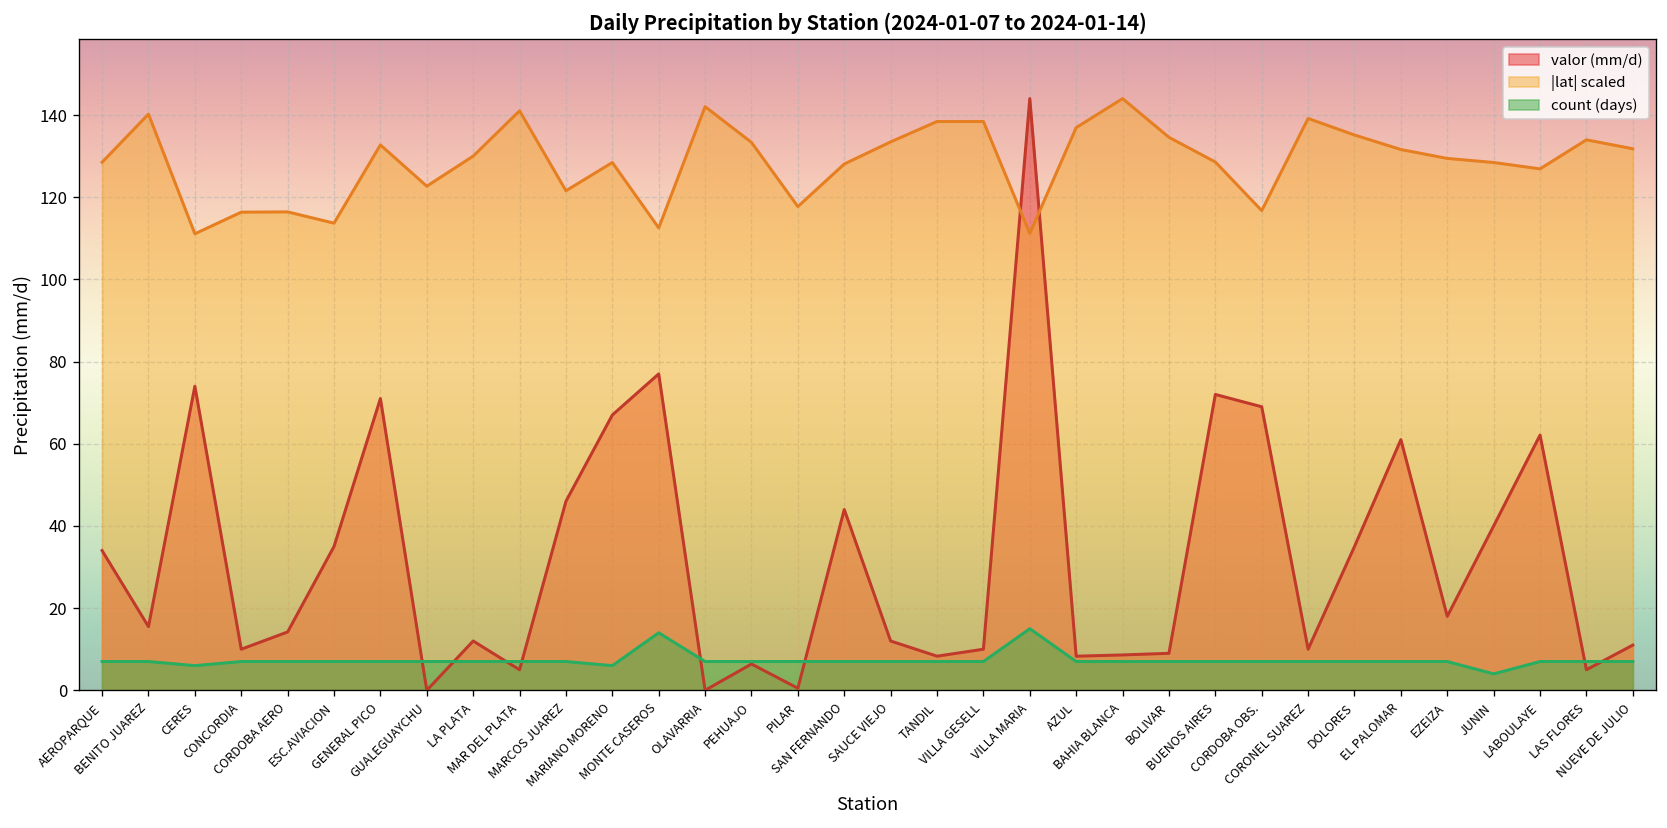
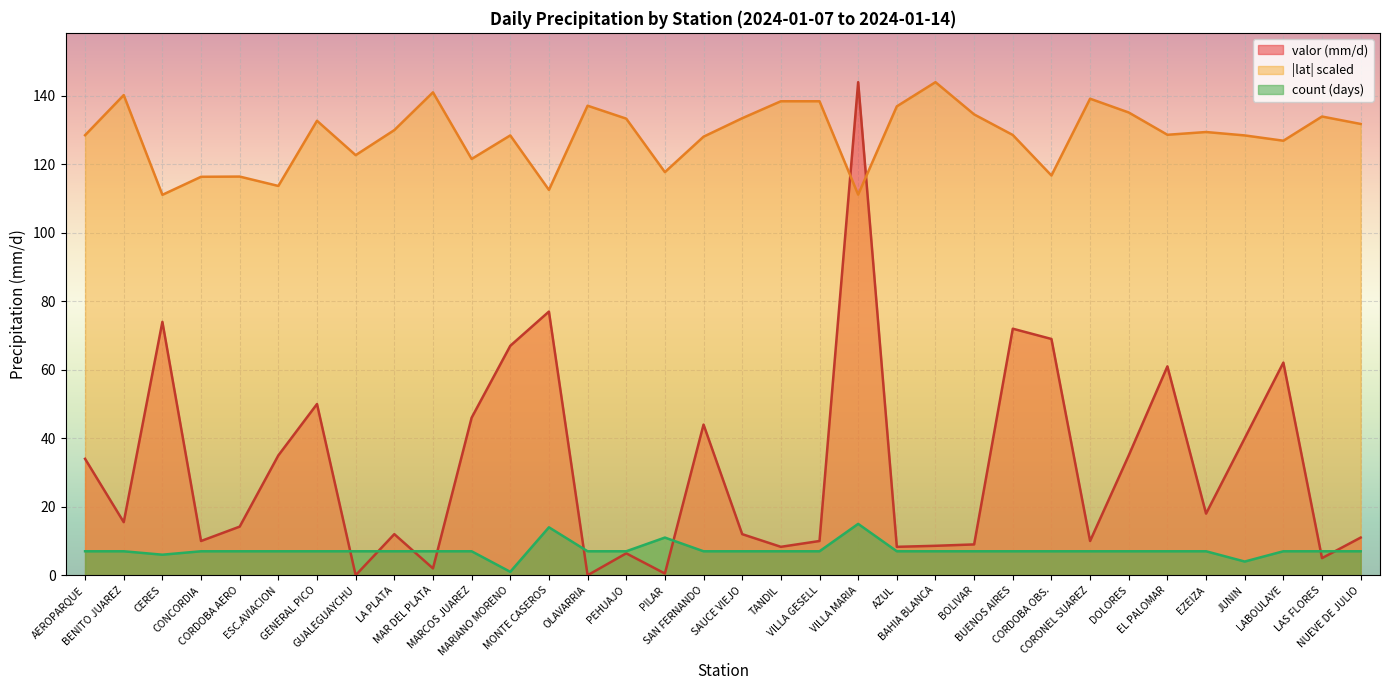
valor (mm/d), GENERAL PICO: 71 -> 50
valor (mm/d), MAR DEL PLATA: 5 -> 2
count (days), MARIANO MORENO: 6 -> 1
|lat| scaled, OLAVARRIA: 142 -> 137
count (days), PILAR: 7 -> 11
|lat| scaled, EL PALOMAR: 132 -> 129
